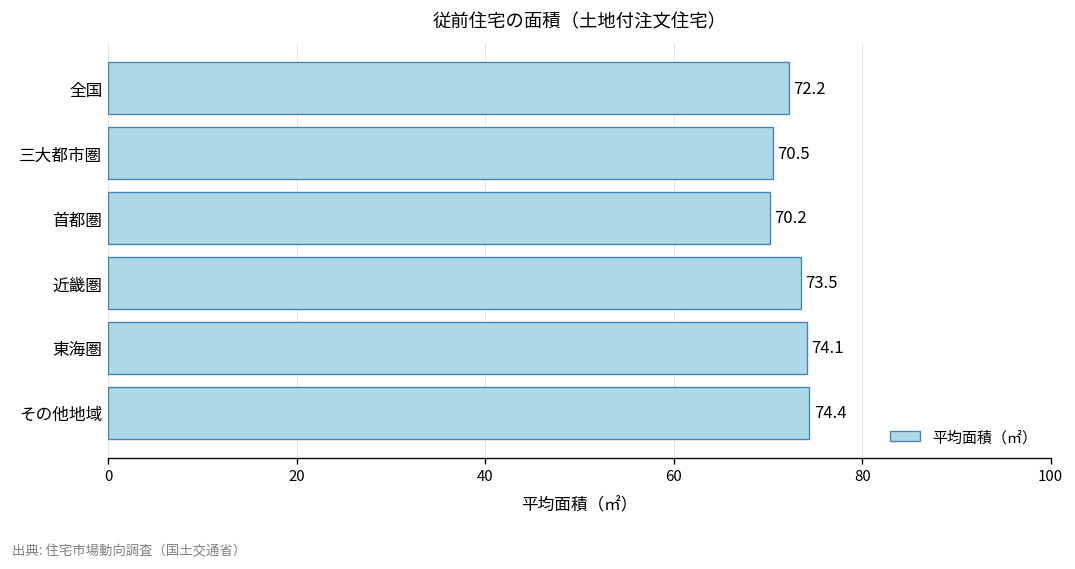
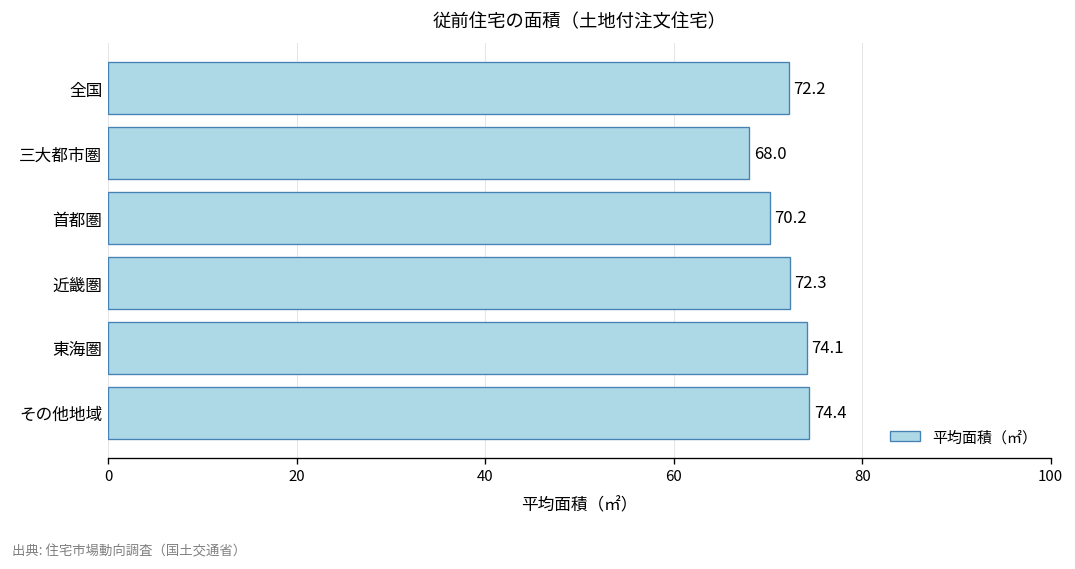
三大都市圏: 70.5 -> 68.0
近畿圏: 73.5 -> 72.3
